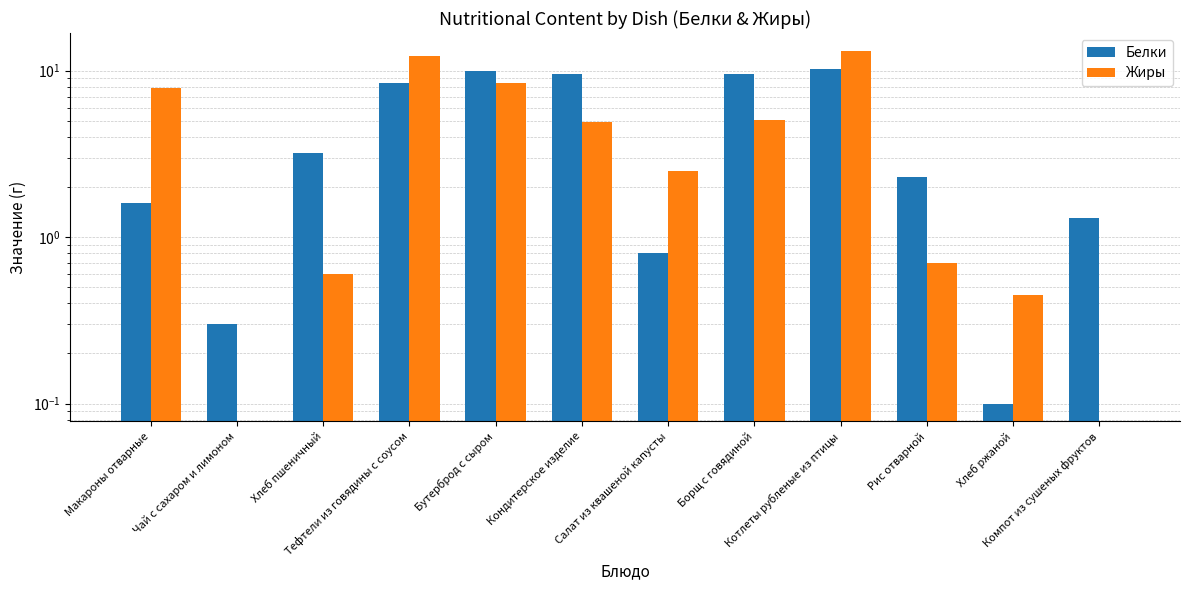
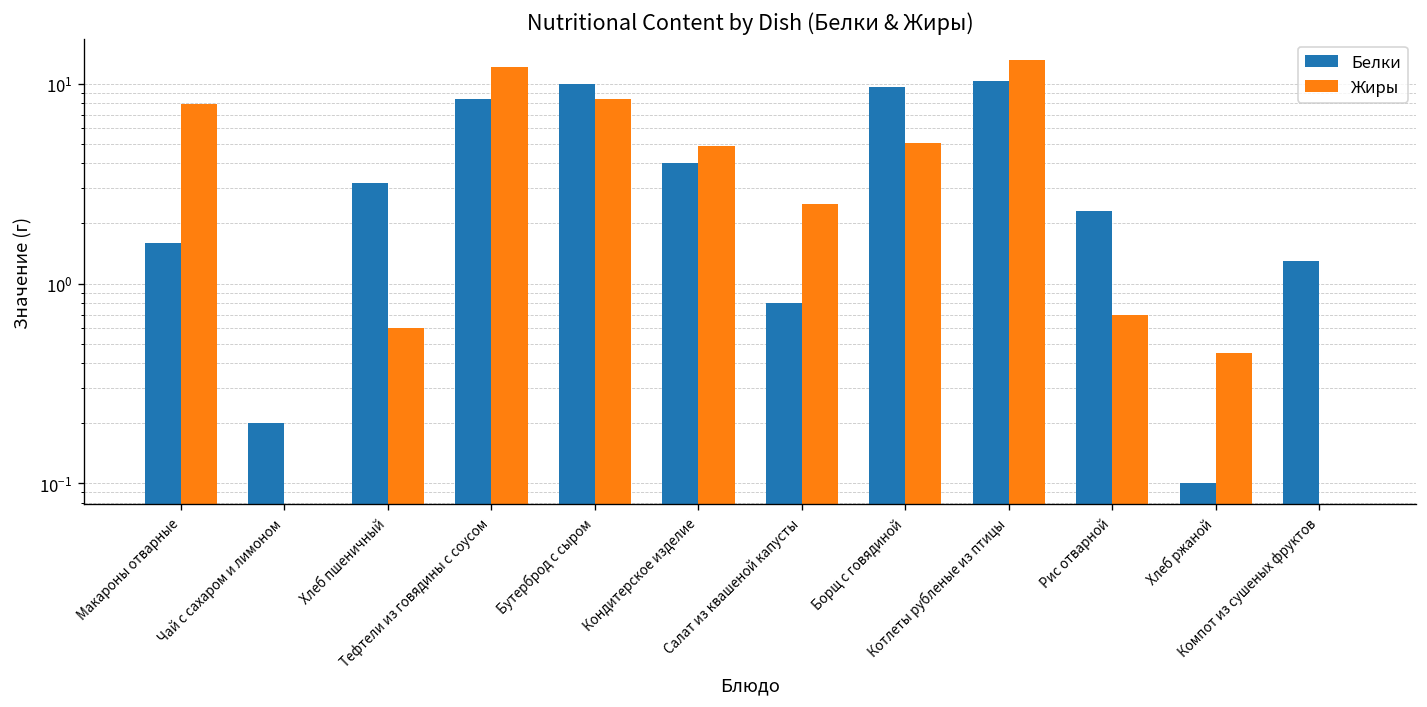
Белки, Чай с сахаром и лимоном: 0.3 -> 0.2
Белки, Кондитерское изделие: 10 -> 4.0
